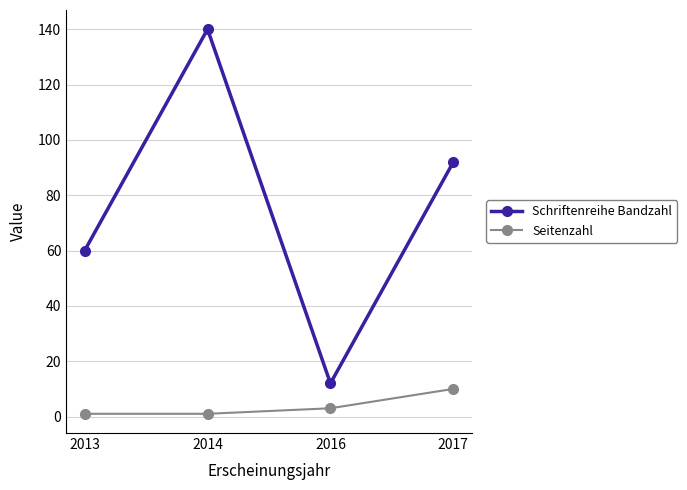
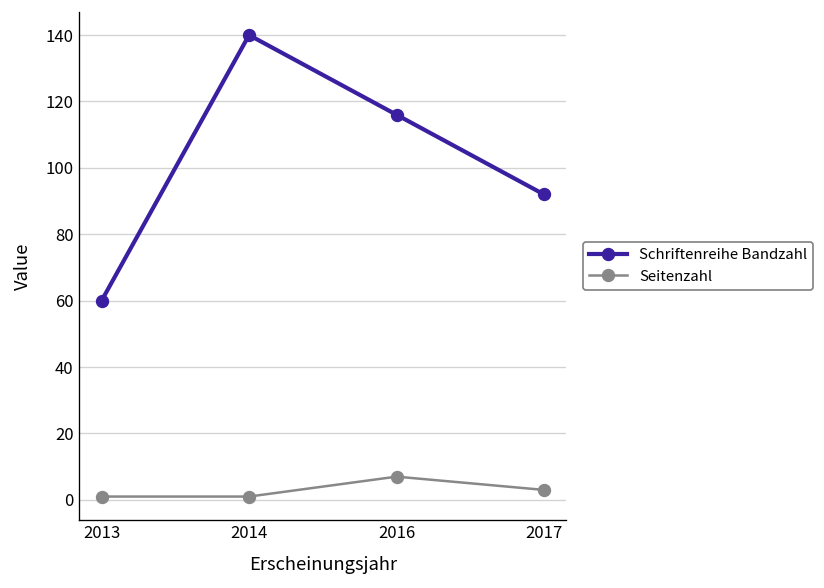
Schriftenreihe Bandzahl, 2016: 12 -> 116
Seitenzahl, 2016: 3 -> 7
Seitenzahl, 2017: 10 -> 3
